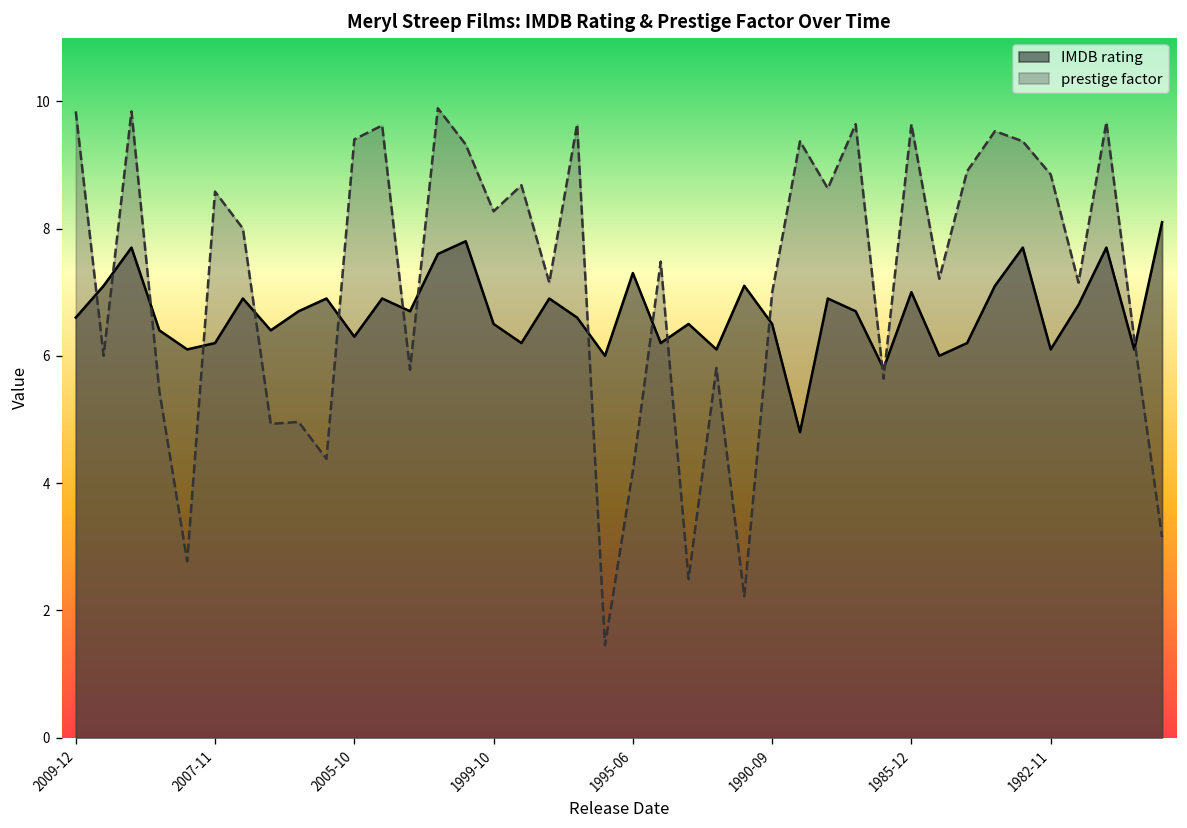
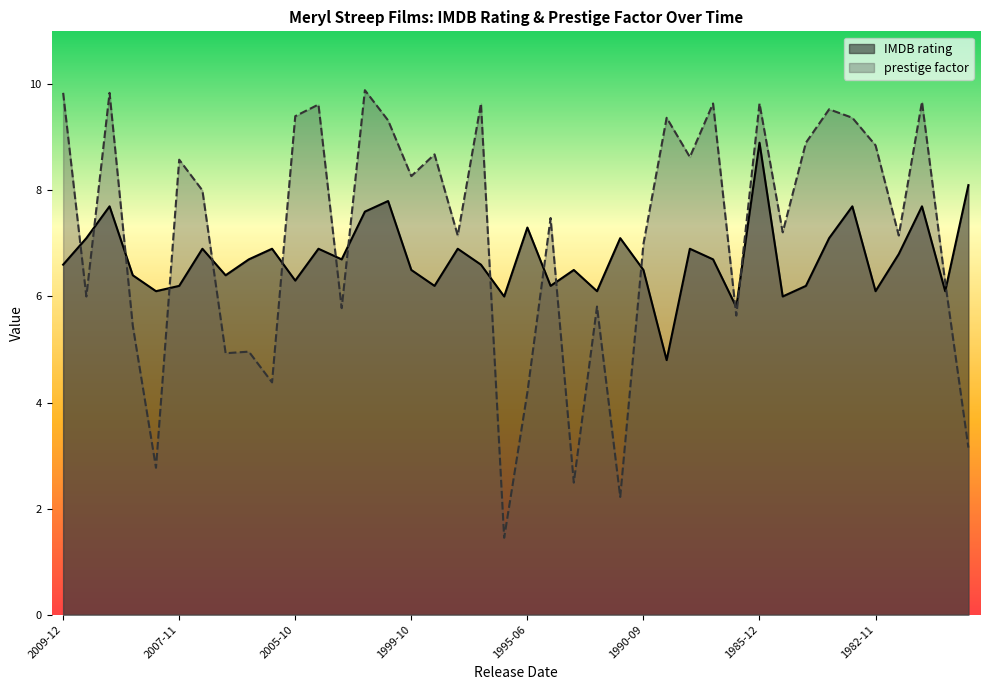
IMDB rating, 1985-12: 7.0 -> 8.9
